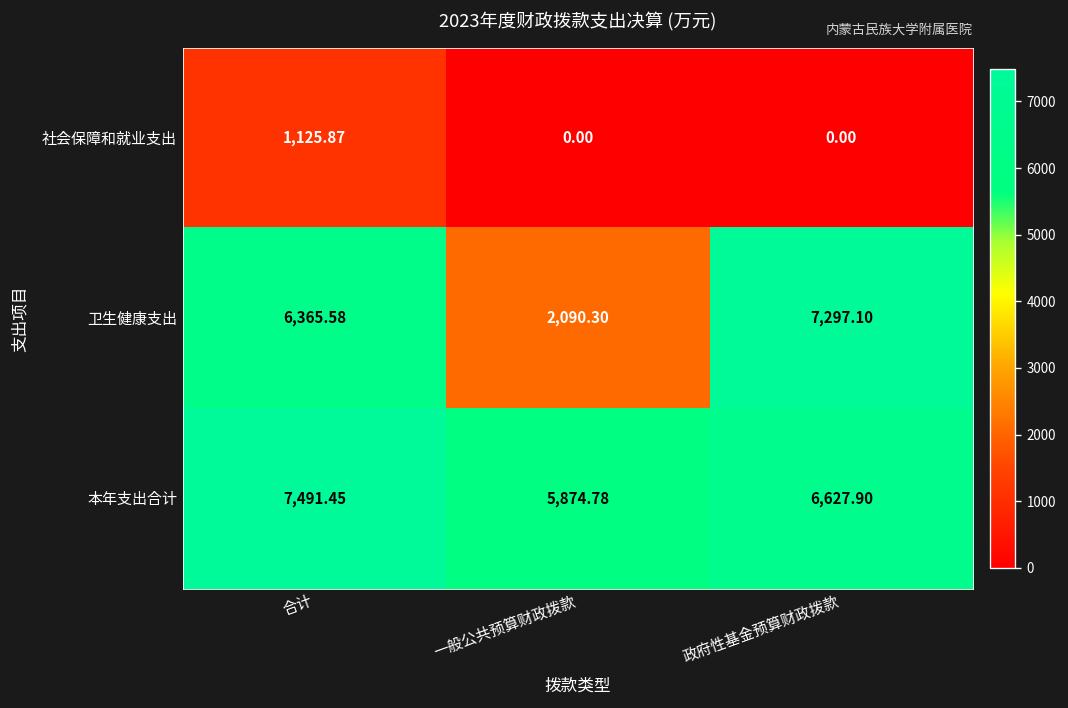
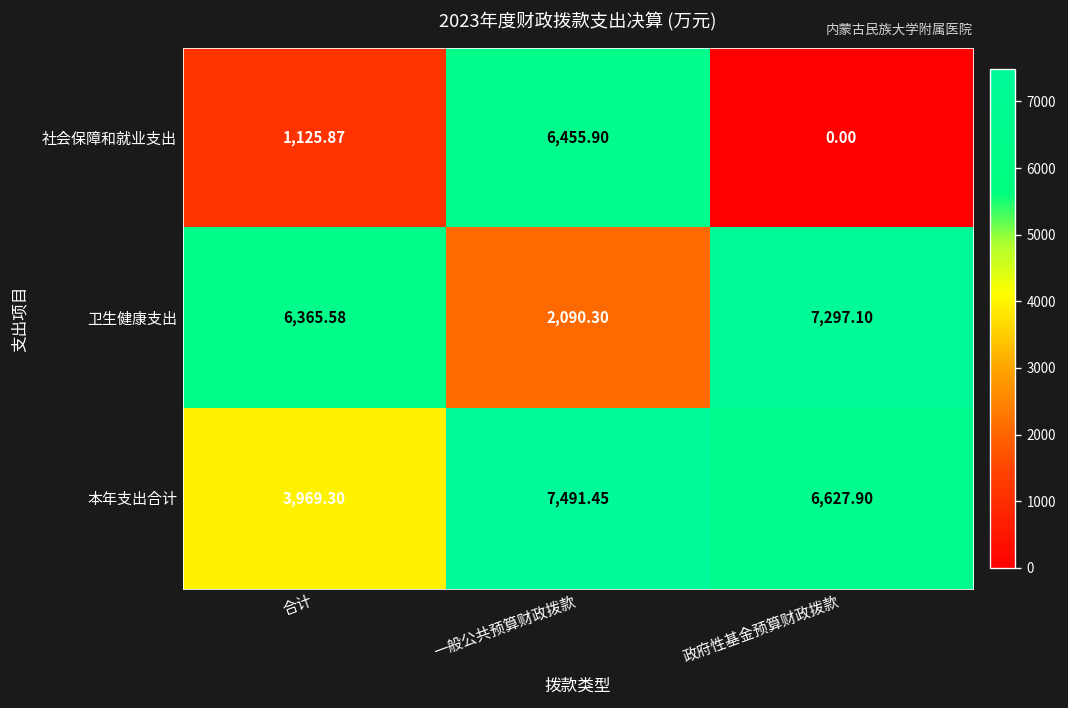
社会保障和就业支出, 一般公共预算财政拨款: 0.00 -> 6,455.90
本年支出合计, 合计: 7,491.45 -> 3,969.30
本年支出合计, 一般公共预算财政拨款: 5,874.78 -> 7,491.45
